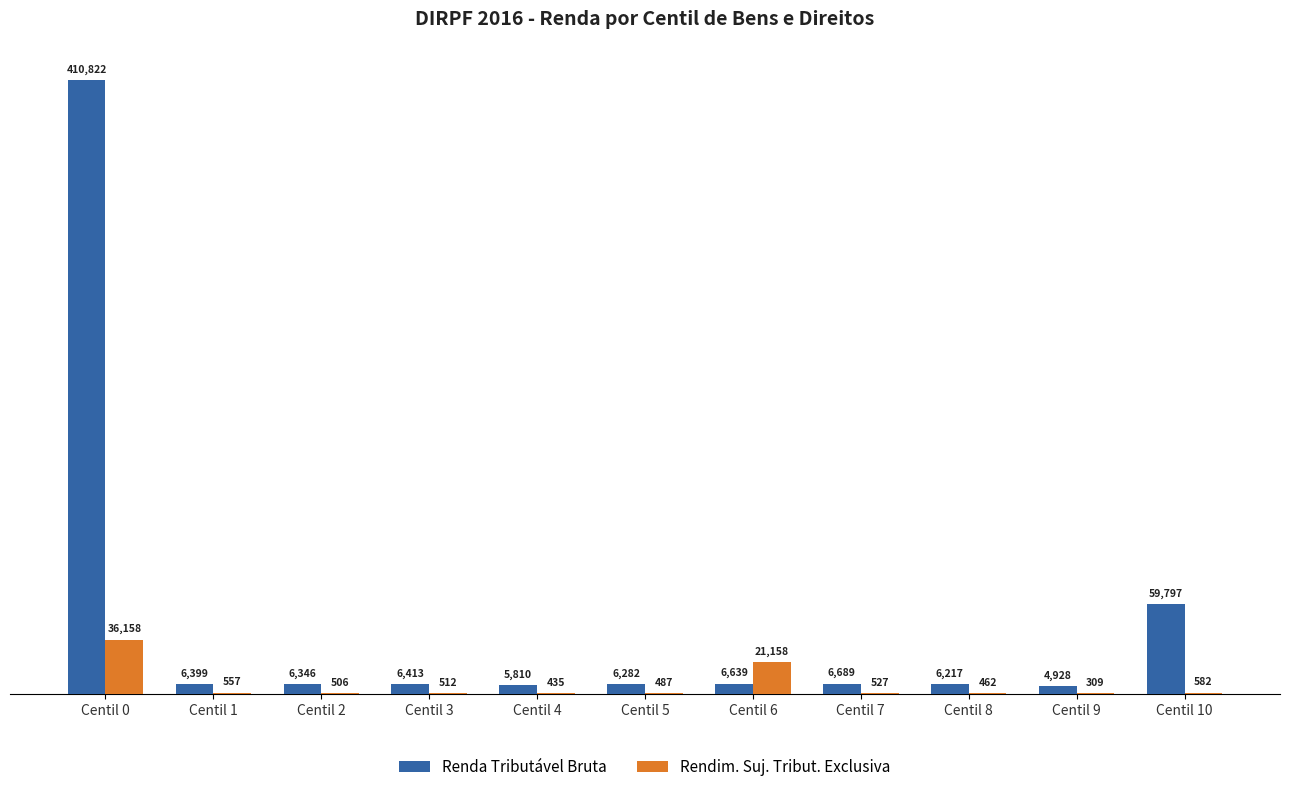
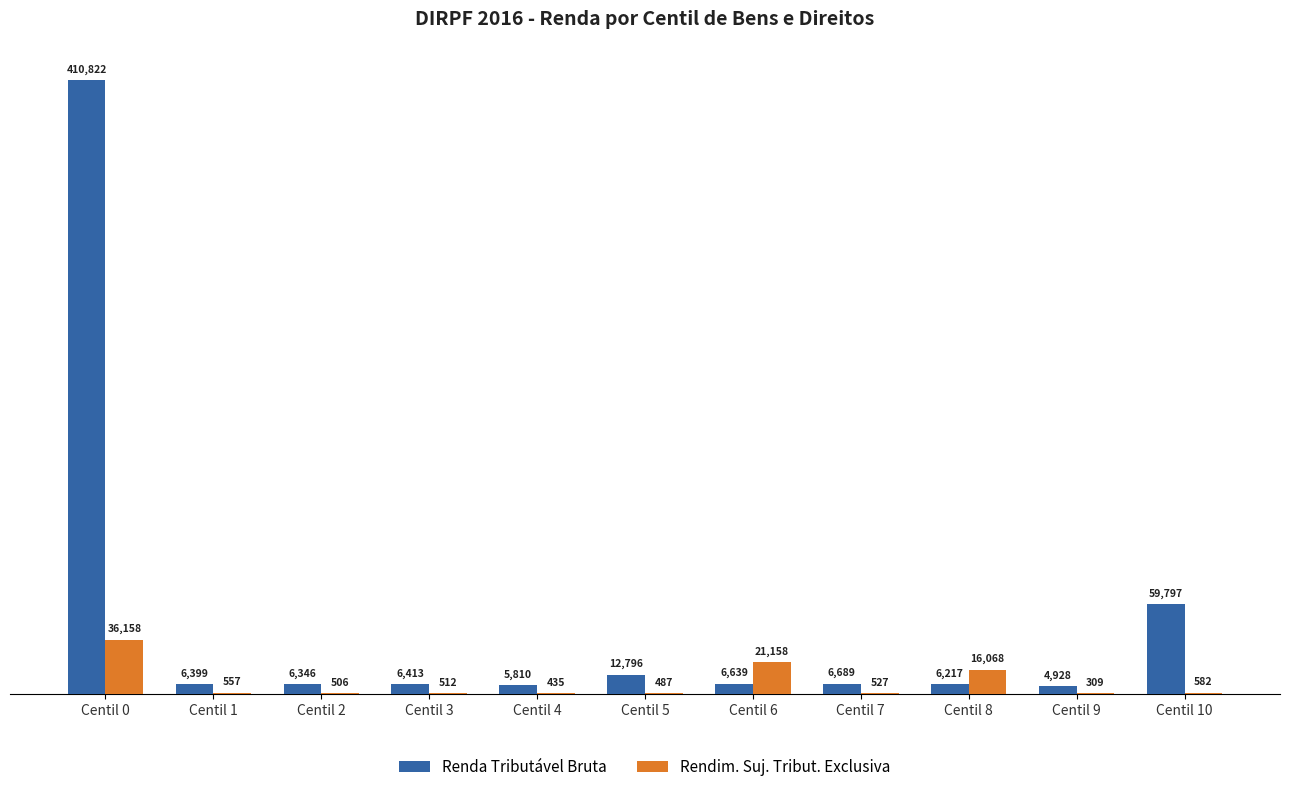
Renda Tributável Bruta, Centil 5: 6,282 -> 12,796
Rendim. Suj. Tribut. Exclusiva, Centil 8: 462 -> 16,068
